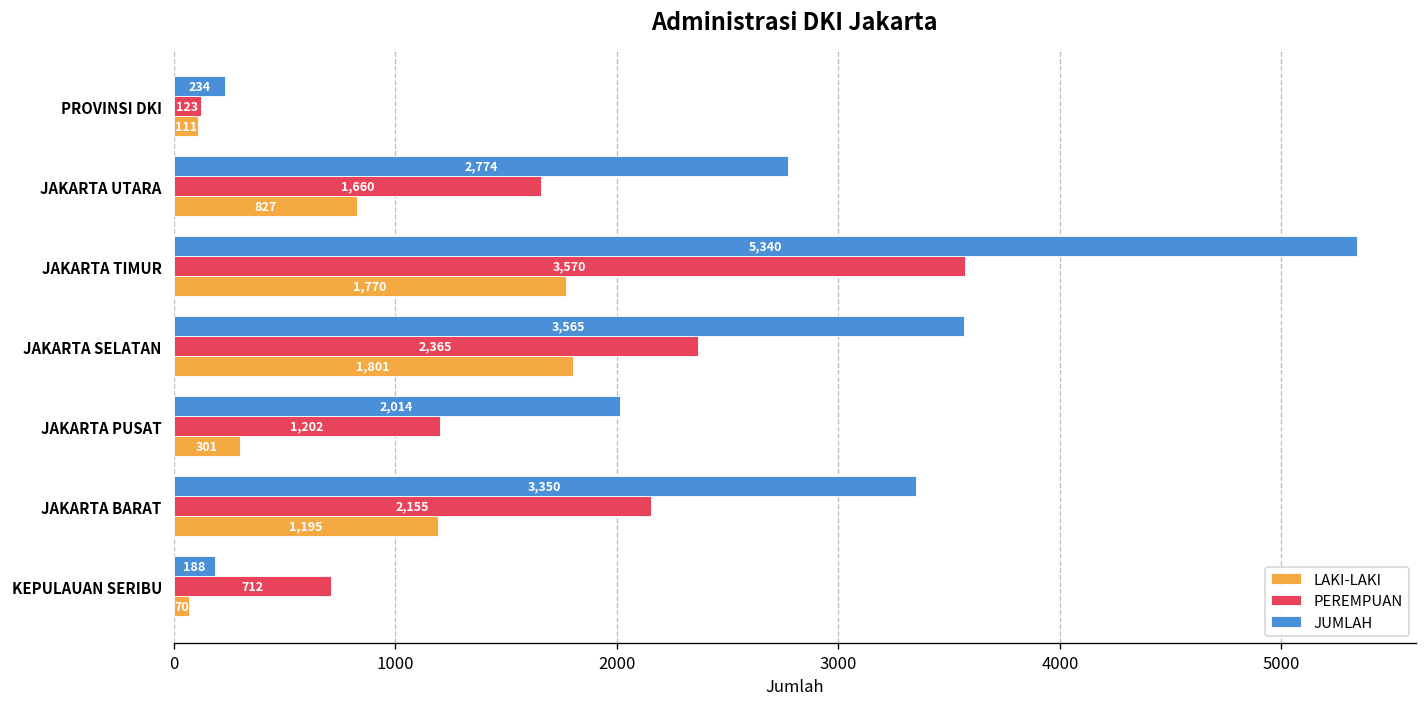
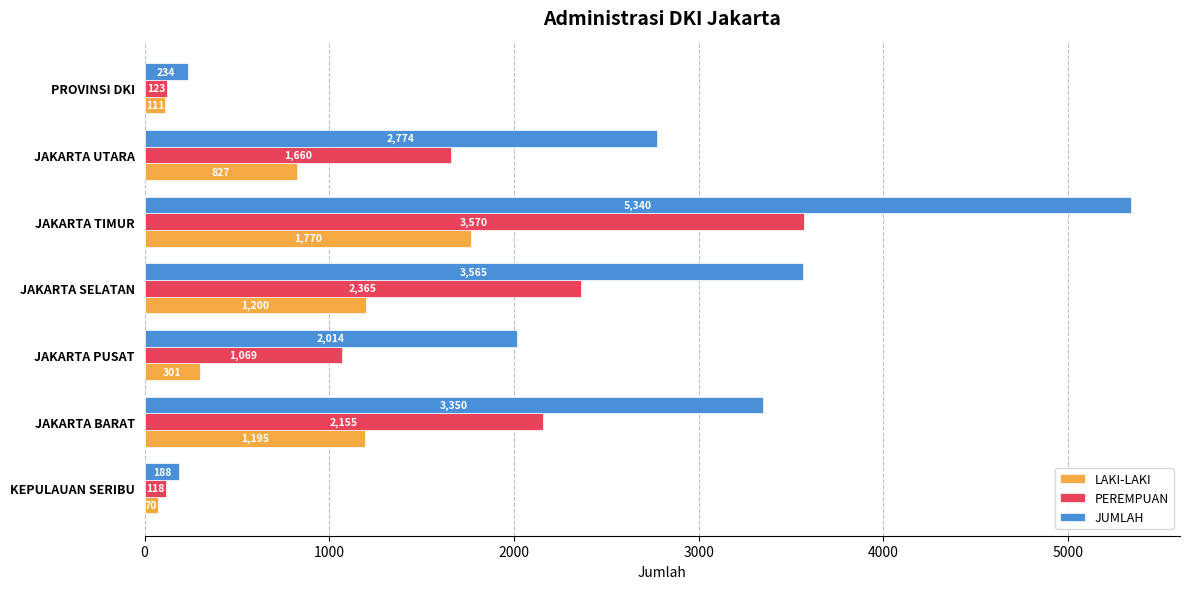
LAKI-LAKI, JAKARTA SELATAN: 1,801 -> 1,200
PEREMPUAN, JAKARTA PUSAT: 1,202 -> 1,069
PEREMPUAN, KEPULAUAN SERIBU: 712 -> 118
